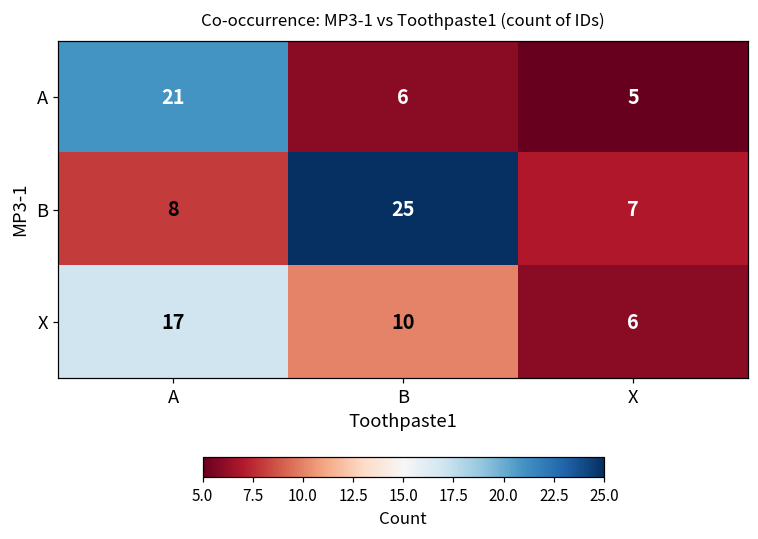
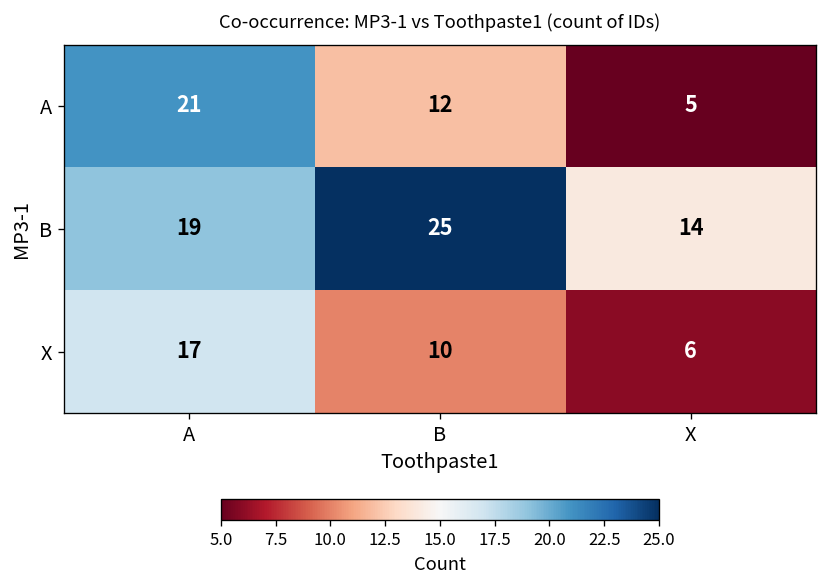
A, B: 6 -> 12
B, A: 8 -> 19
B, X: 7 -> 14
